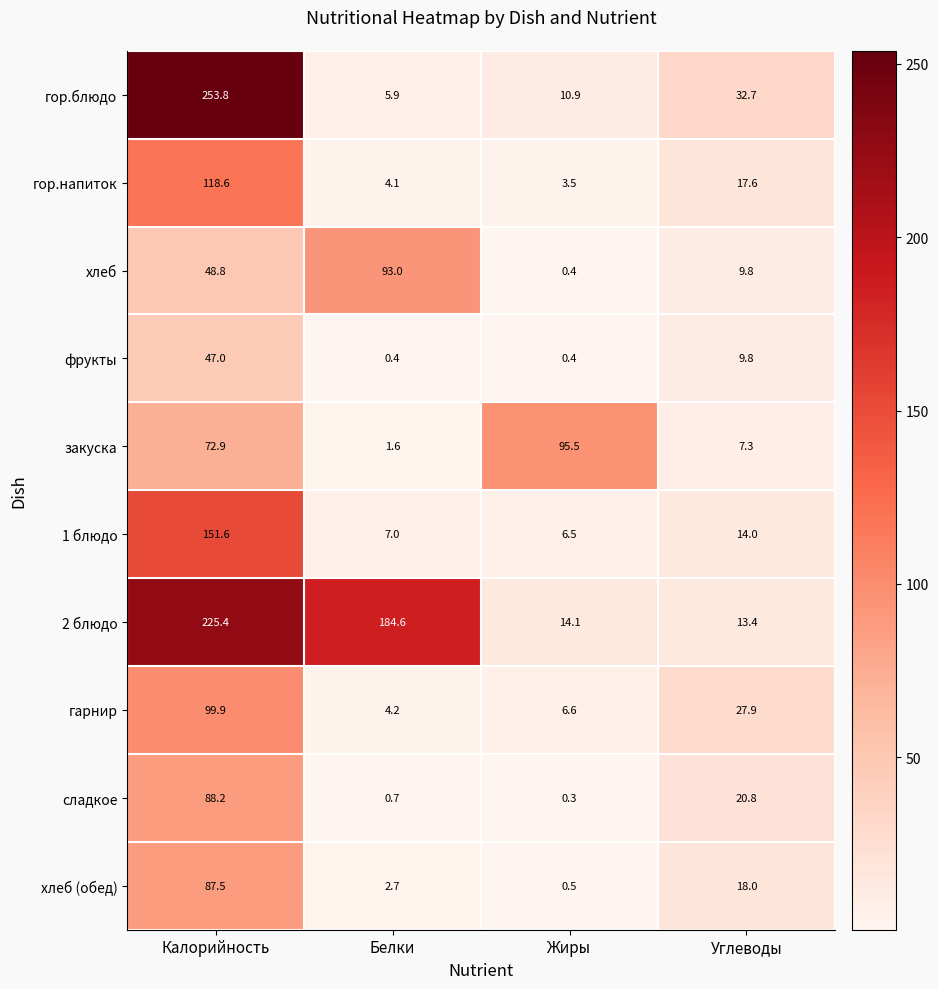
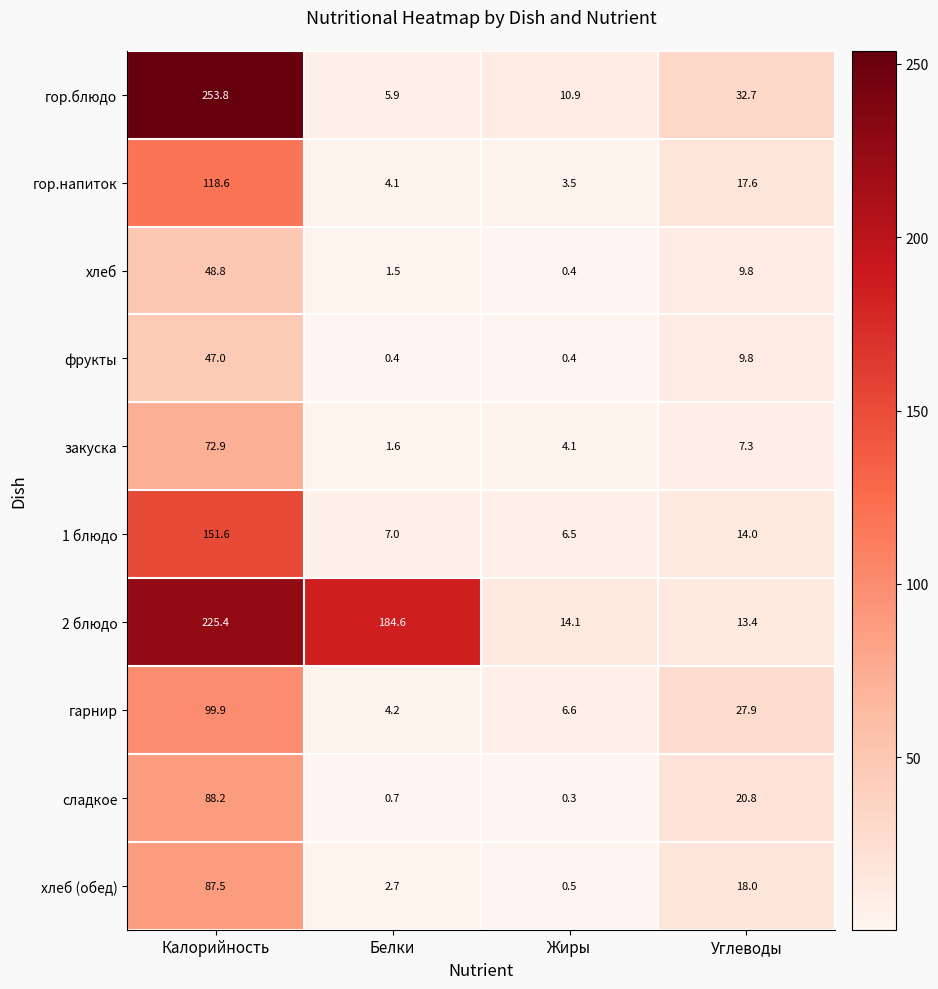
хлеб, Белки: 93.0 -> 1.5
закуска, Жиры: 95.5 -> 4.1
